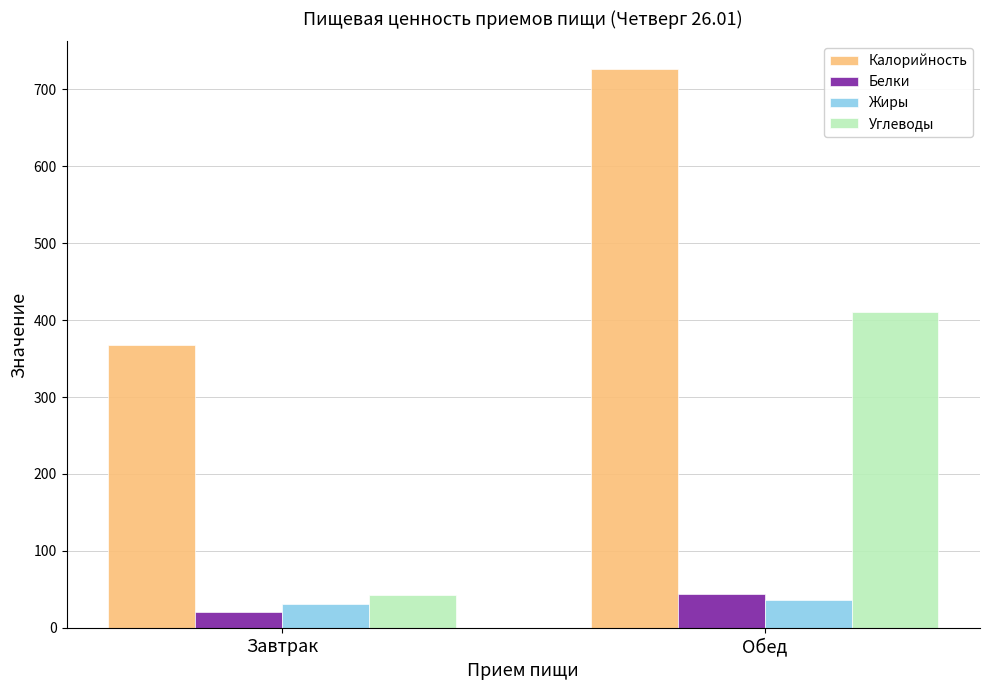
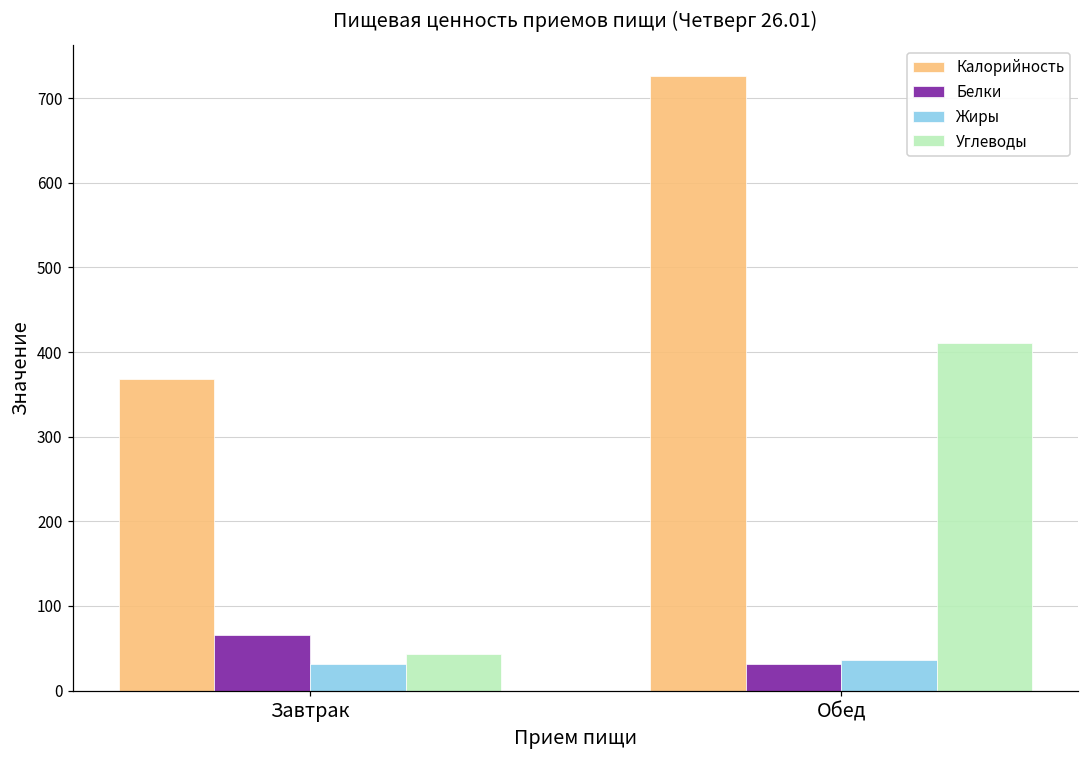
Белки, Завтрак: 20 -> 70
Белки, Обед: 40 -> 30
